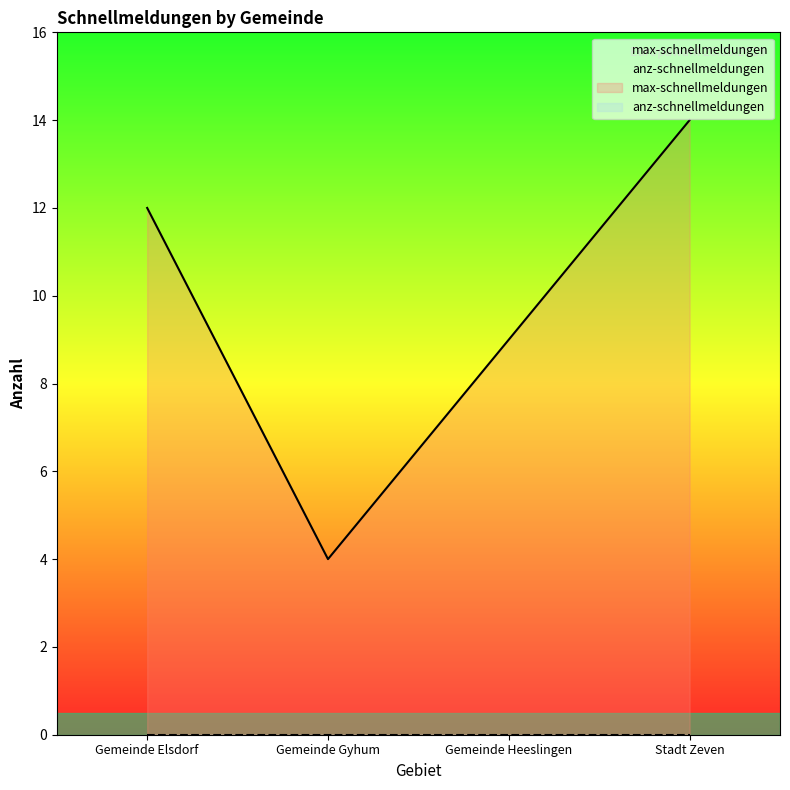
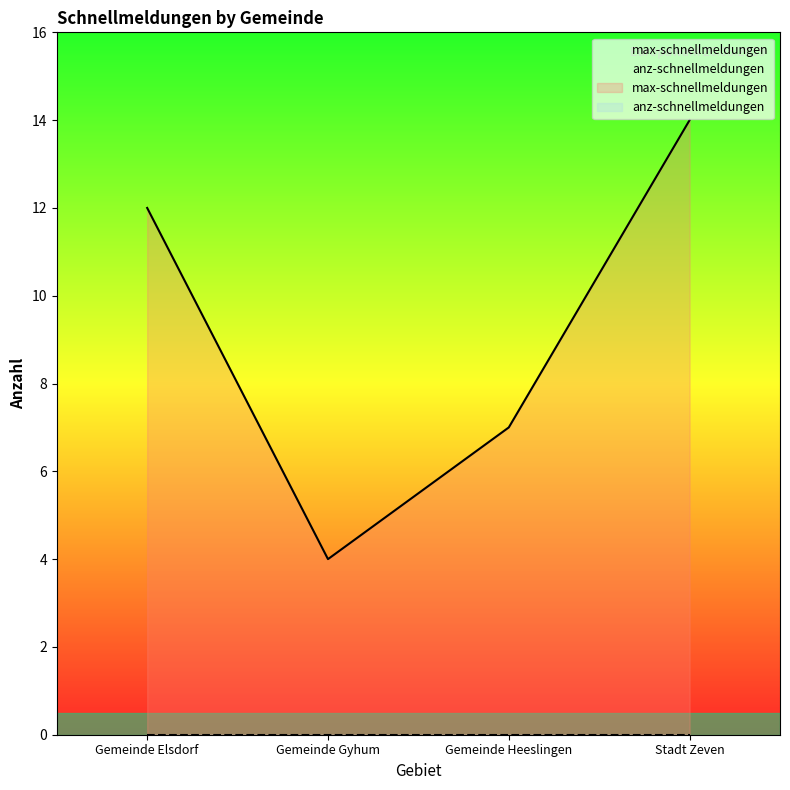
max-schnellmeldungen, Gemeinde Heeslingen: 9 -> 7
